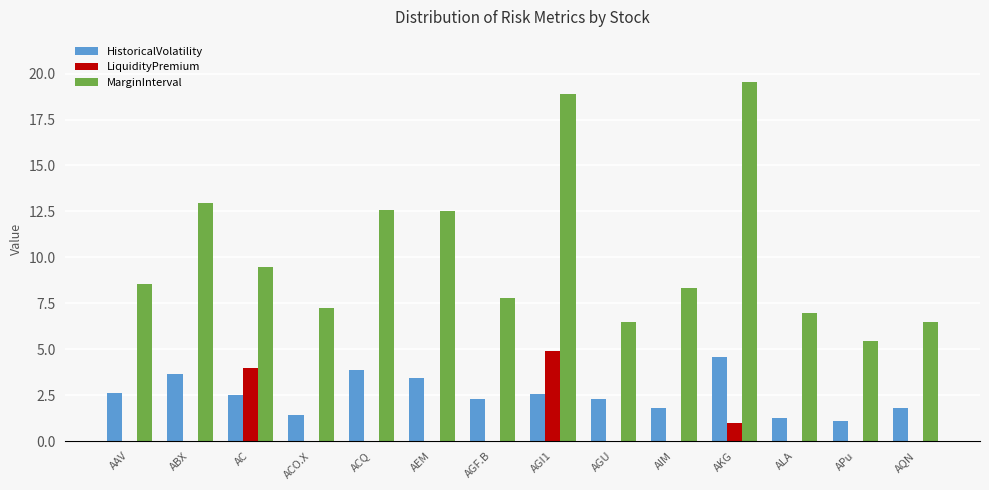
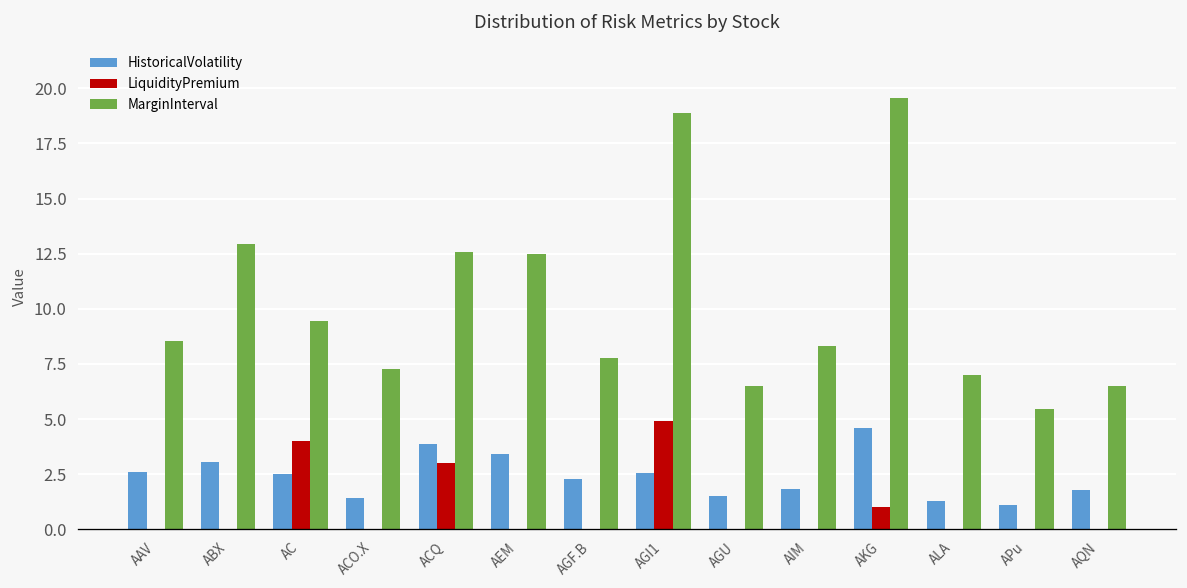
HistoricalVolatility, ABX: 3.6 -> 3.0
LiquidityPremium, ACQ: 0 -> 3
HistoricalVolatility, AGU: 2.3 -> 1.5
